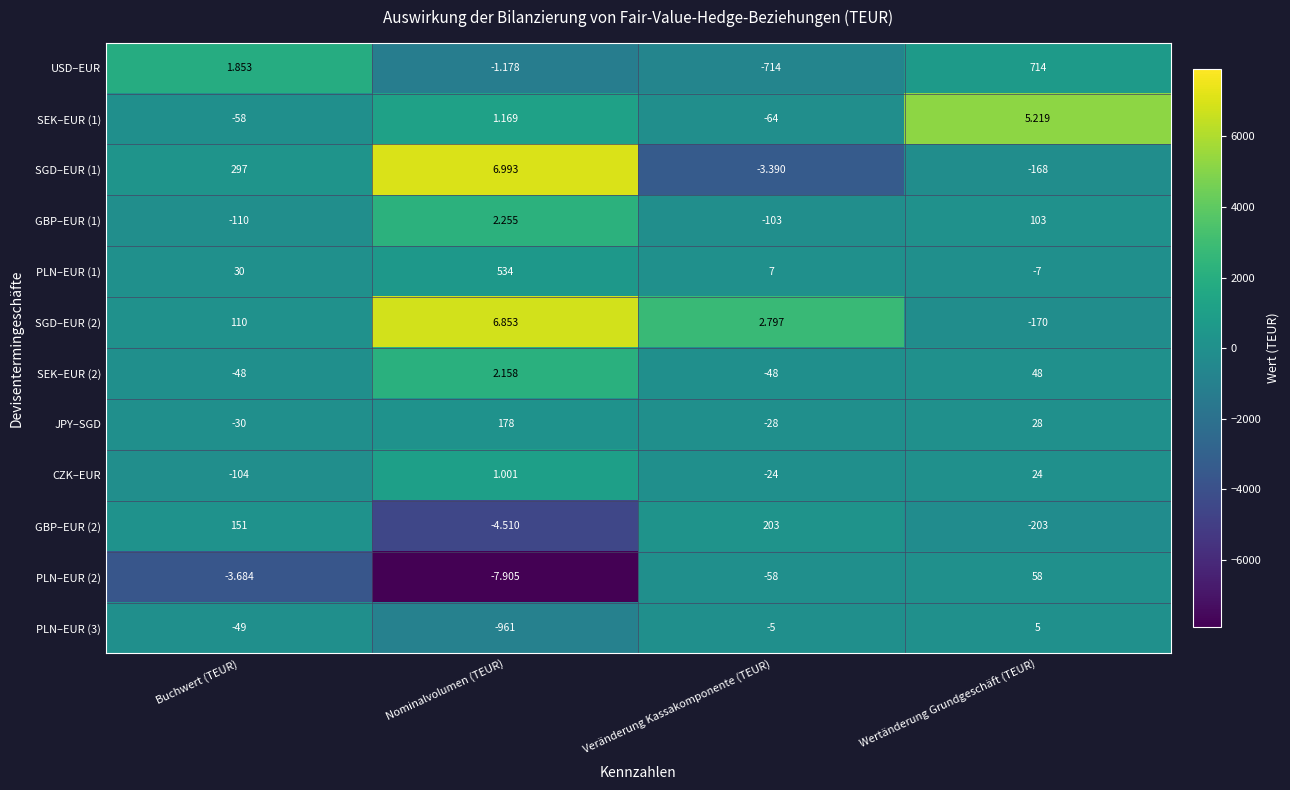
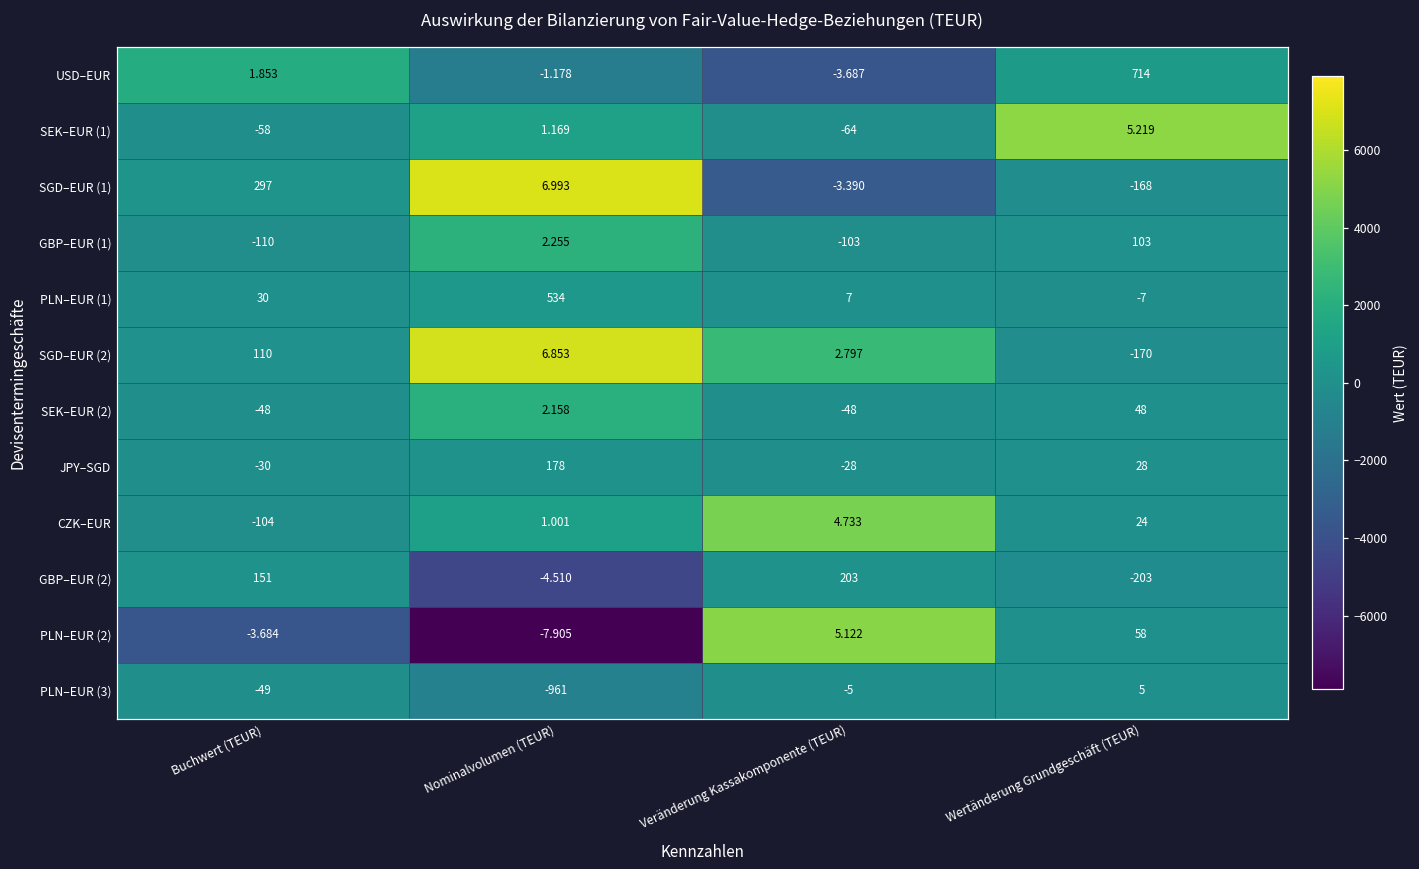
USD–EUR, Veränderung Kassakomponente (TEUR): -714 -> -3.687
CZK–EUR, Veränderung Kassakomponente (TEUR): -24 -> 4.733
PLN–EUR (2), Veränderung Kassakomponente (TEUR): -58 -> 5.122
